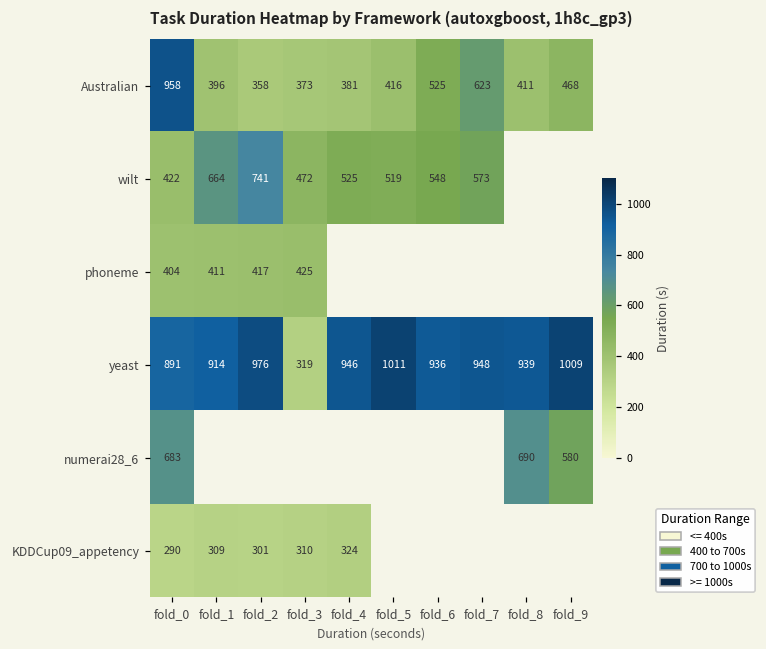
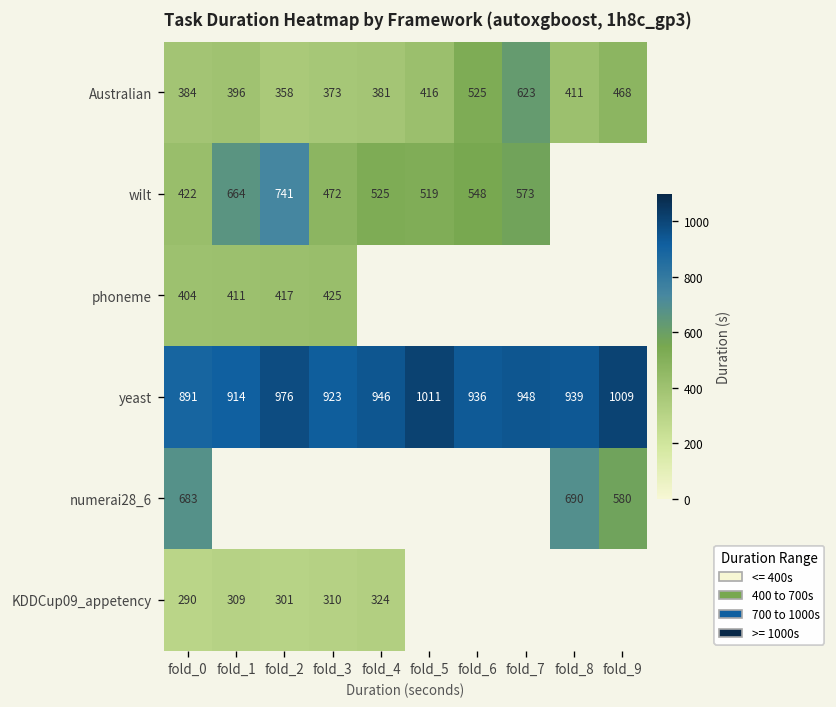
Australian, fold_0: 958 -> 384
yeast, fold_3: 319 -> 923
